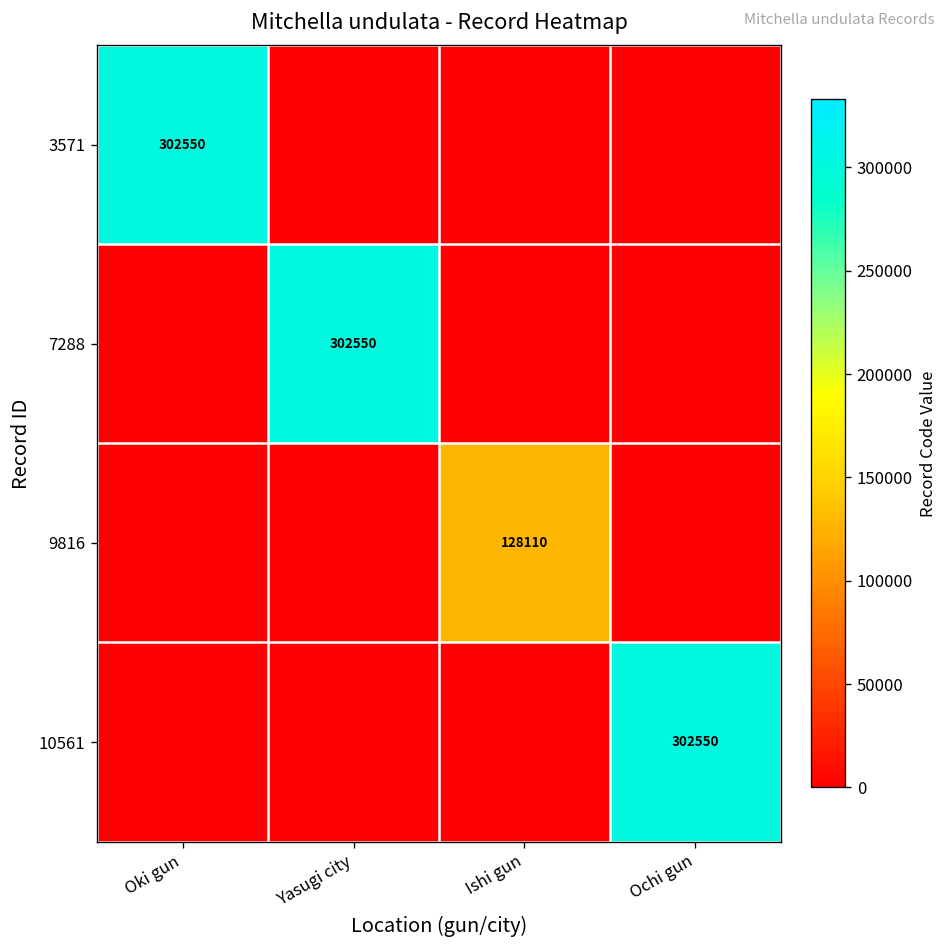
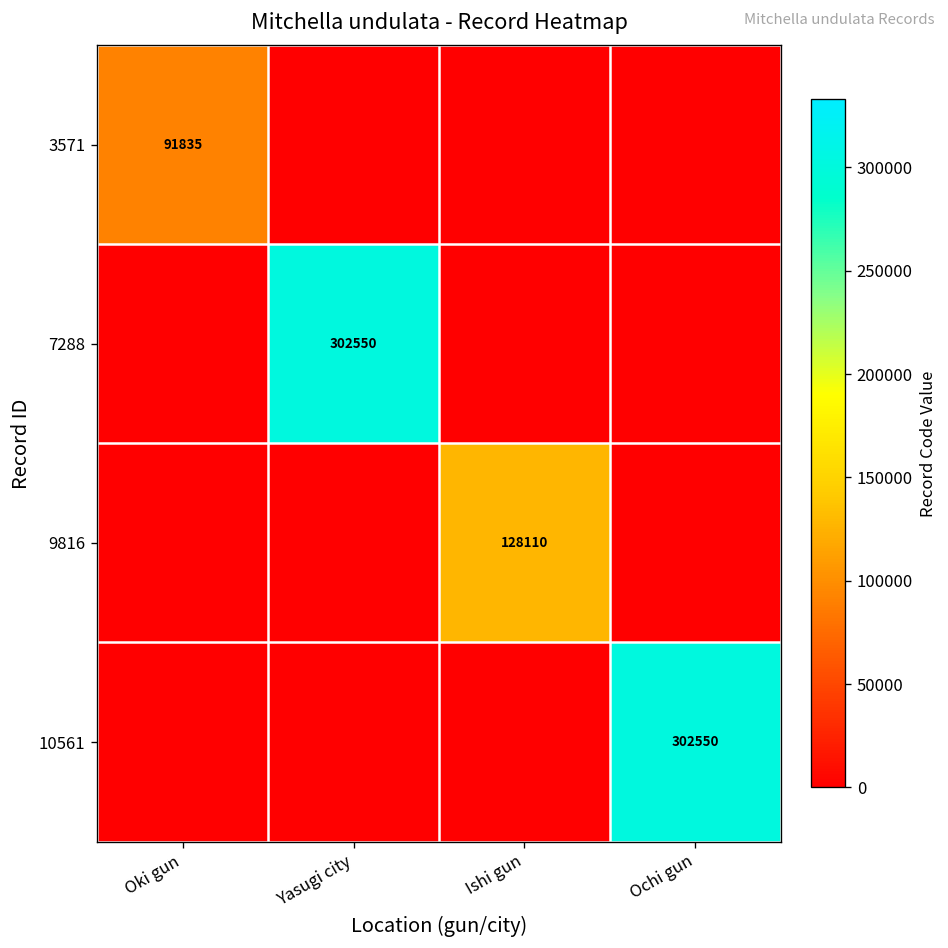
3571, Oki gun: 302550 -> 91835
